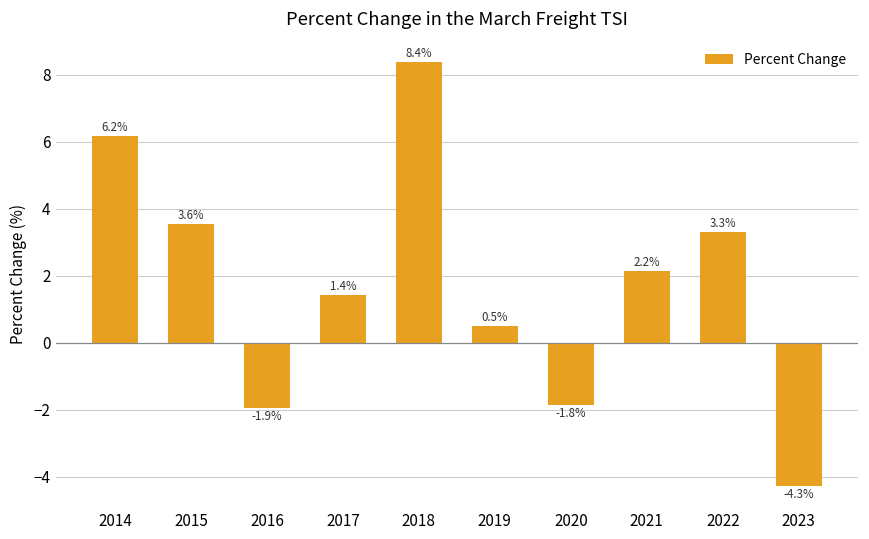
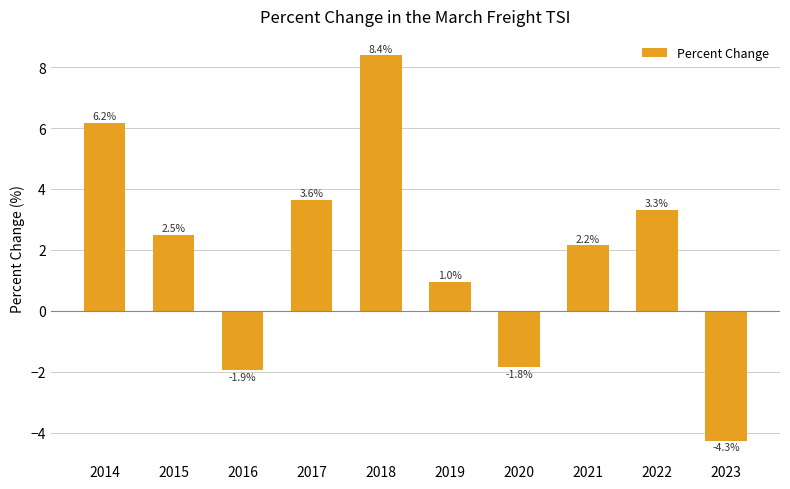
2015: 3.6% -> 2.5%
2017: 1.4% -> 3.6%
2019: 0.5% -> 1.0%
